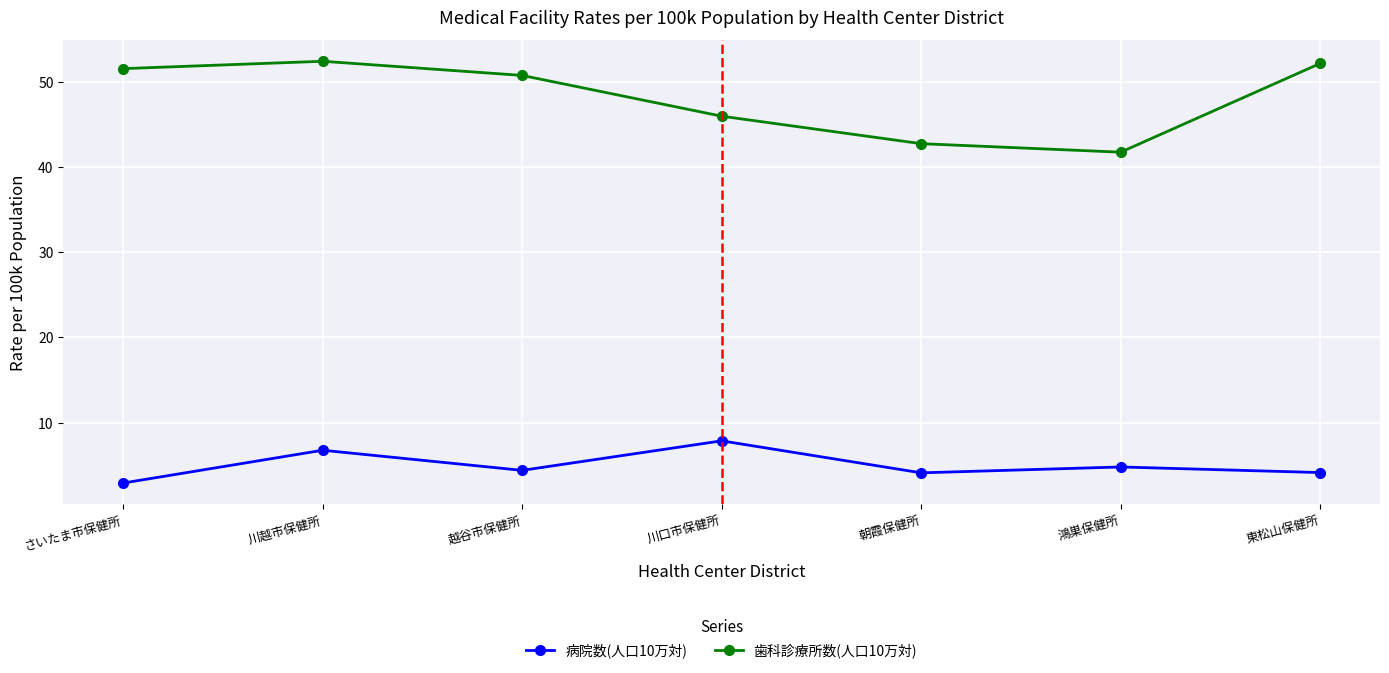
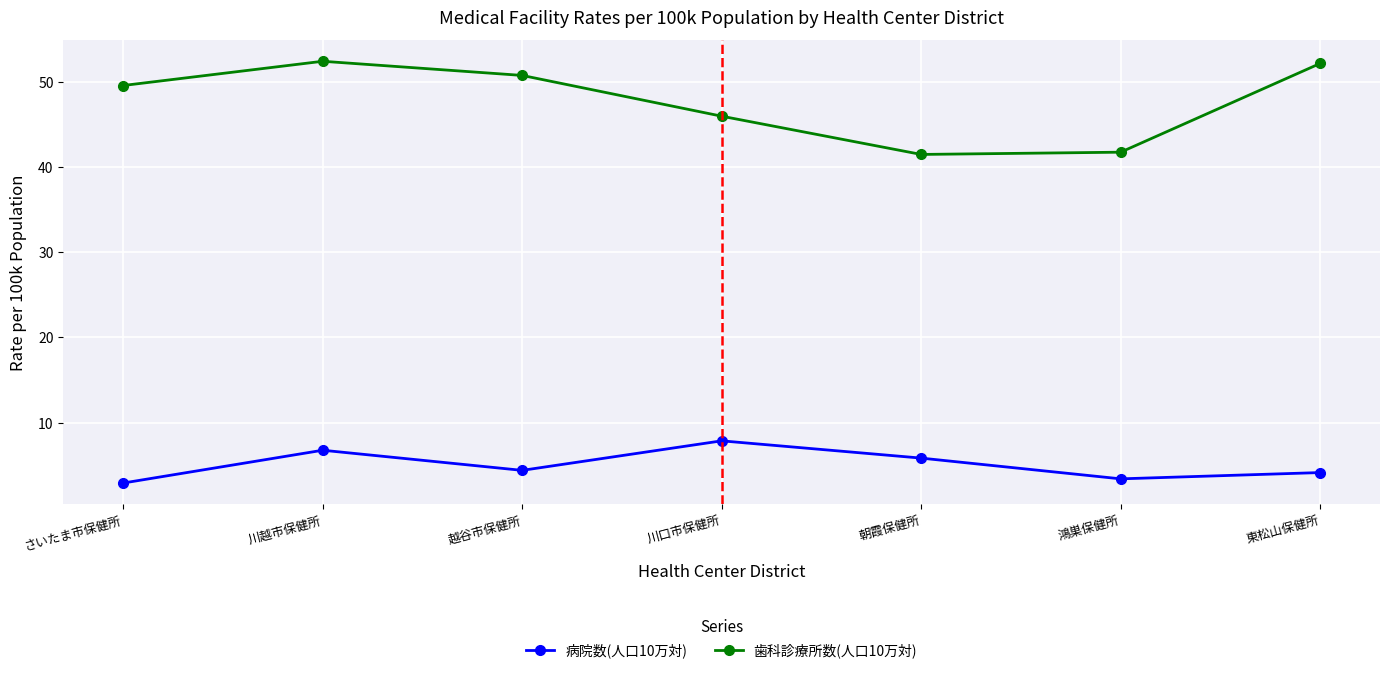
歯科診療所数(人口10万対), さいたま市保健所: 52 -> 50
病院数(人口10万対), 朝霞保健所: 4 -> 6
歯科診療所数(人口10万対), 朝霞保健所: 43 -> 41
病院数(人口10万対), 鴻巣保健所: 5 -> 3
